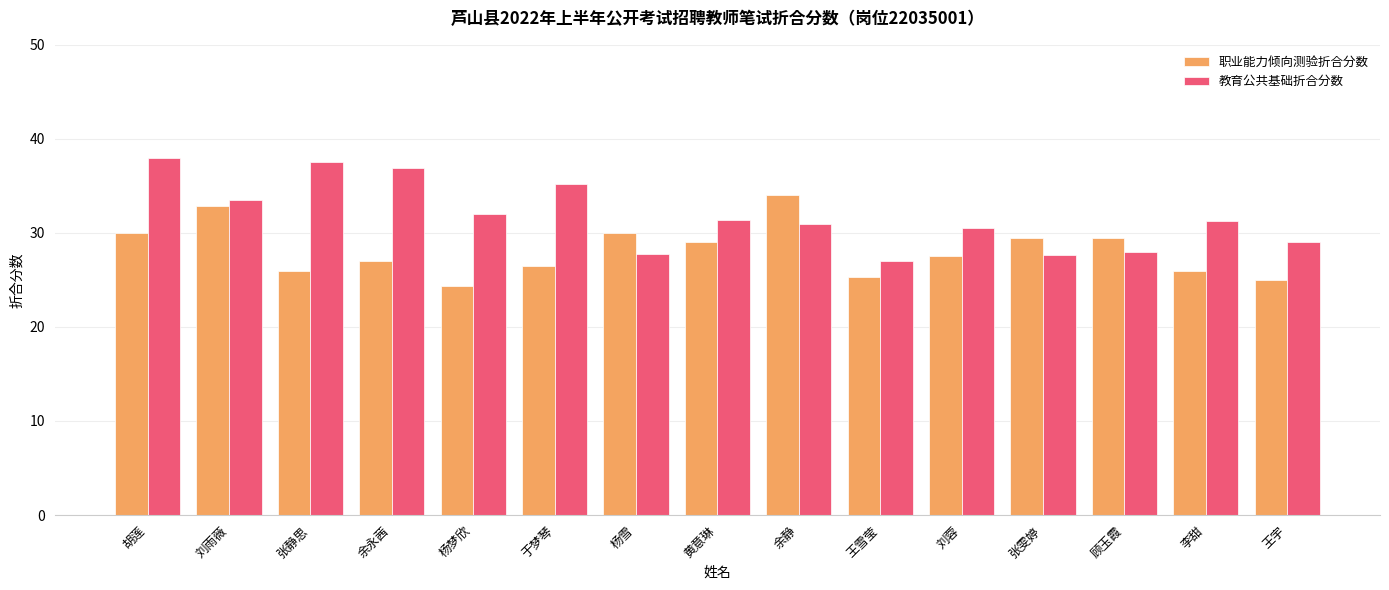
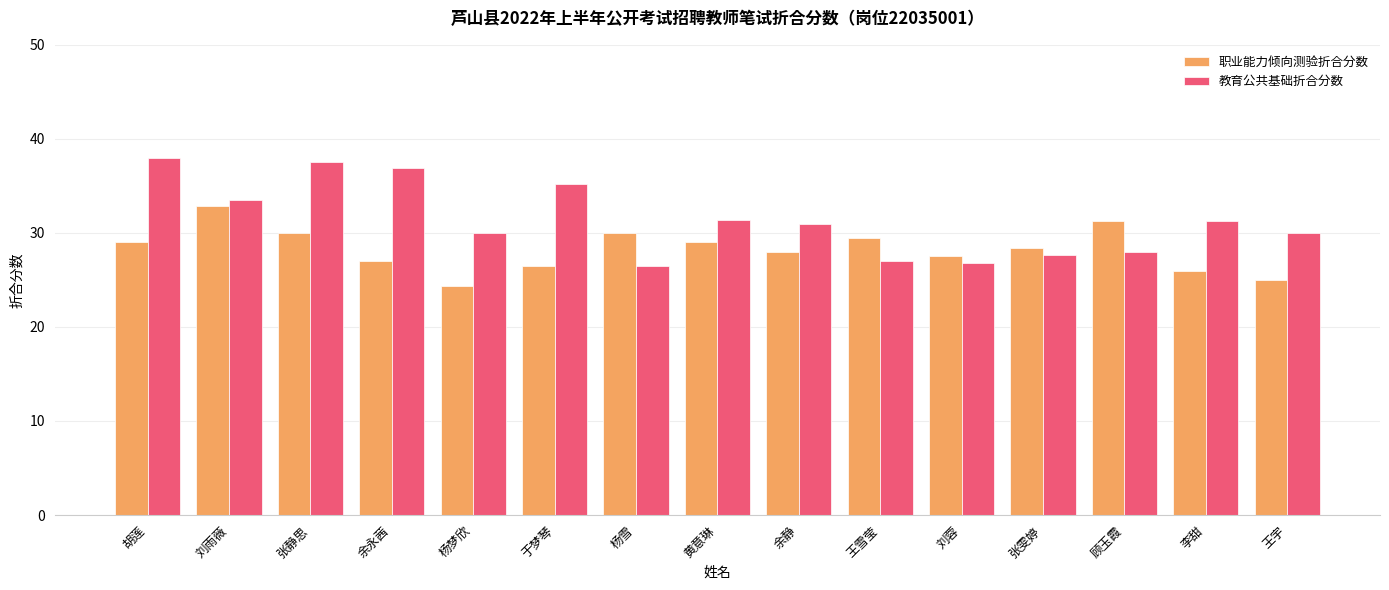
职业能力倾向测验折合分数, 胡莲: 30 -> 29
职业能力倾向测验折合分数, 张静思: 26 -> 30
教育公共基础折合分数, 杨梦欣: 32 -> 30
教育公共基础折合分数, 杨雪: 28 -> 26
职业能力倾向测验折合分数, 余静: 34 -> 28
职业能力倾向测验折合分数, 王雪莹: 25 -> 30
教育公共基础折合分数, 刘蓉: 31 -> 27
职业能力倾向测验折合分数, 张雯婷: 30 -> 28
职业能力倾向测验折合分数, 顾玉霞: 30 -> 31
教育公共基础折合分数, 王宇: 29 -> 30
